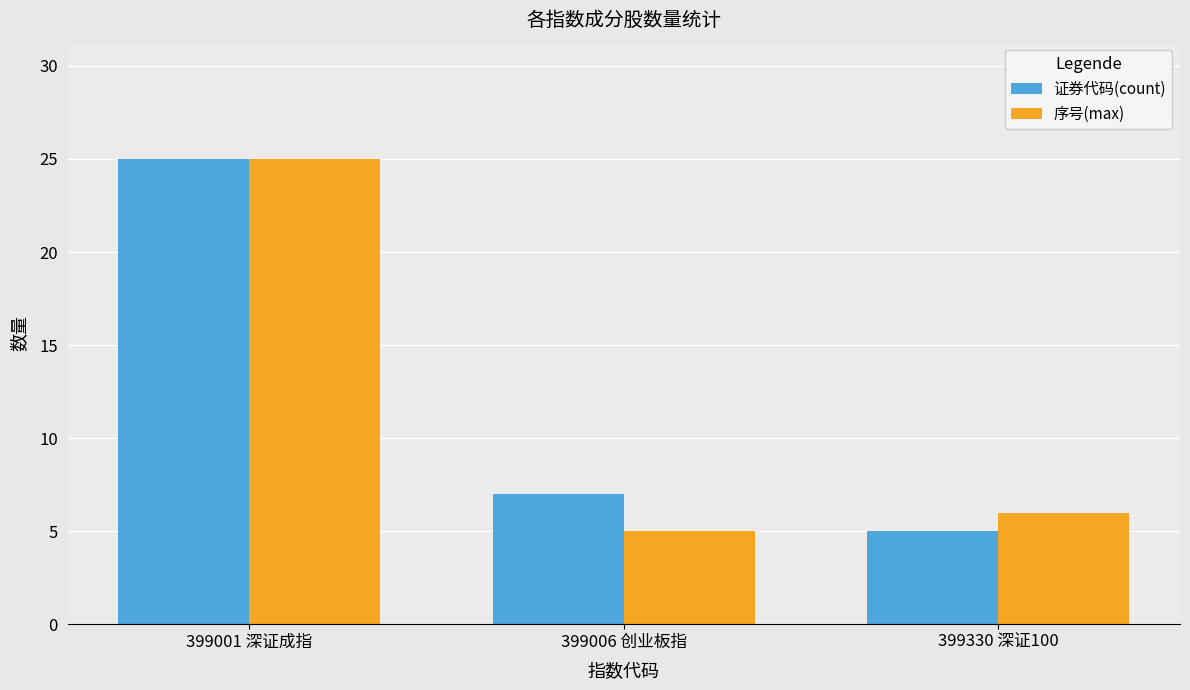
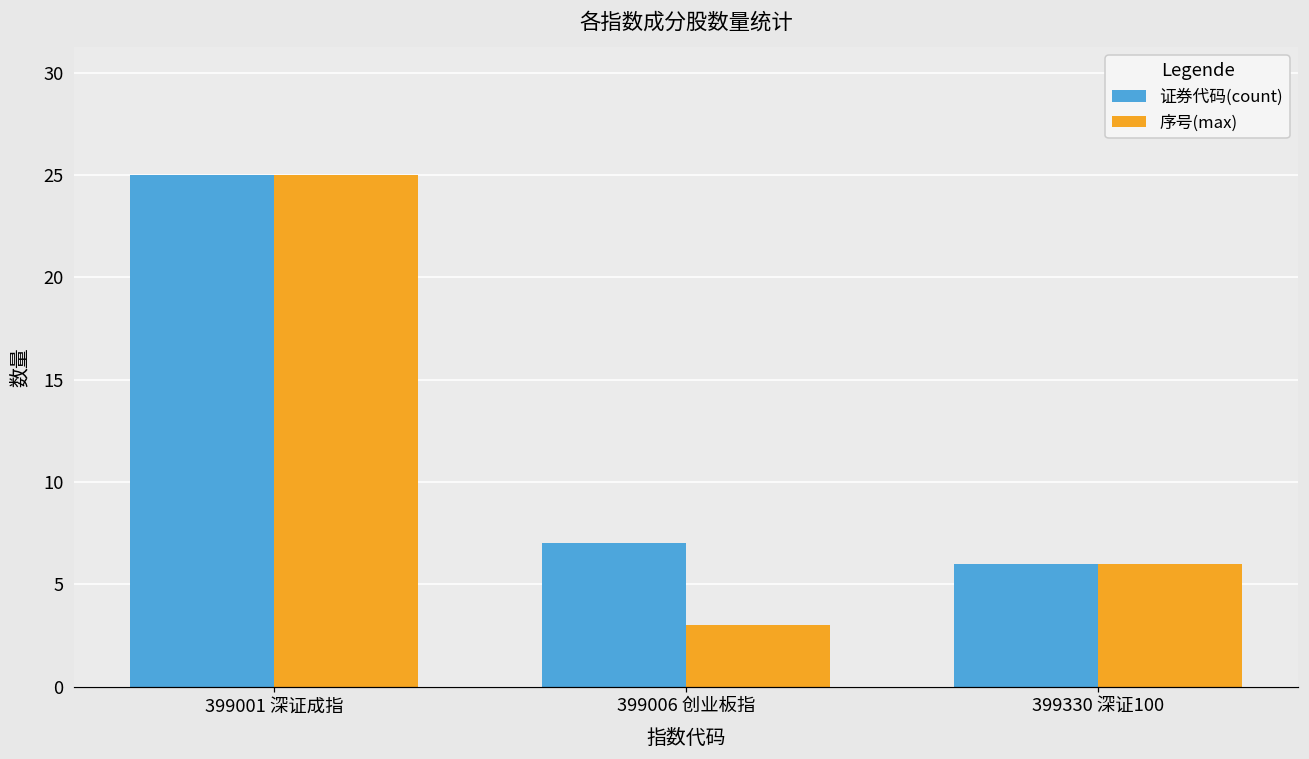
序号(max), 399006 创业板指: 5 -> 3
证券代码(count), 399330 深证100: 5 -> 6
